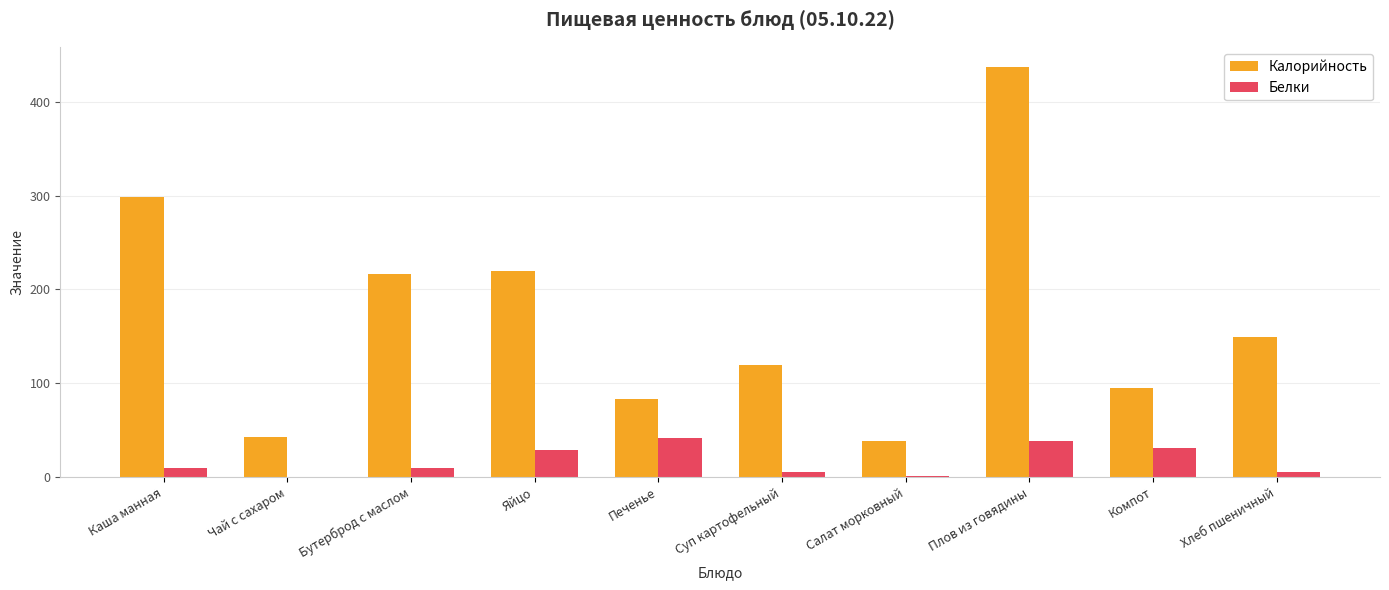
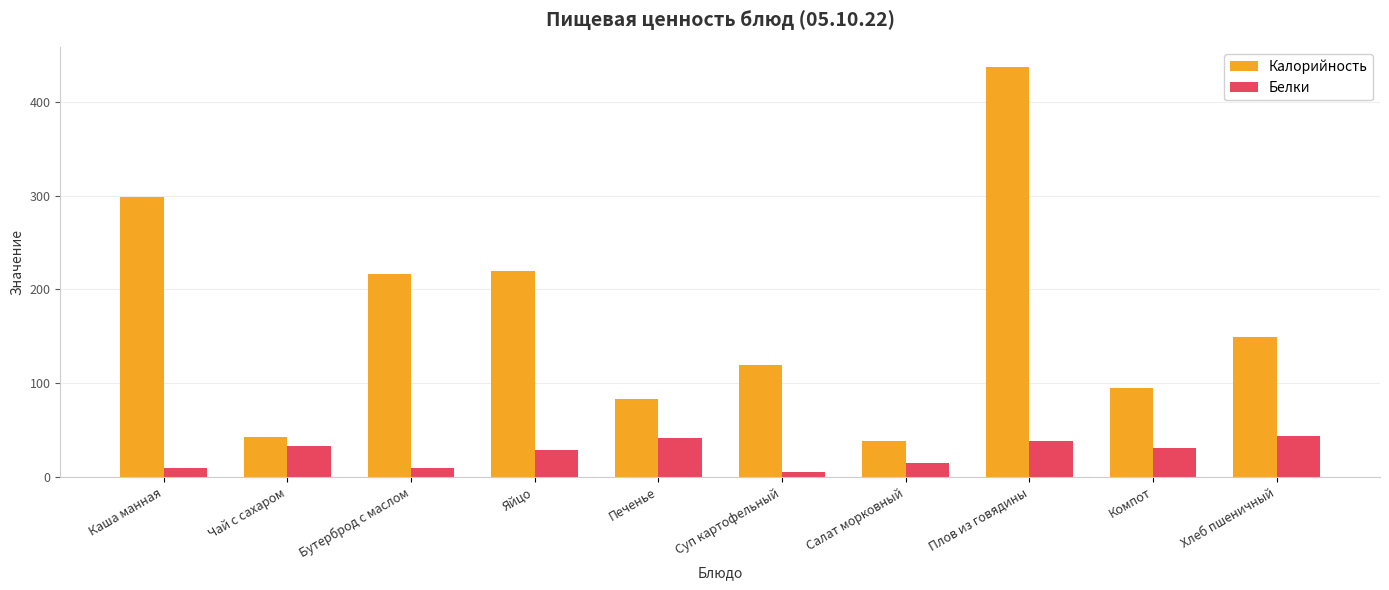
Белки, Чай с сахаром: 0 -> 30
Белки, Салат морковный: 0 -> 20
Белки, Хлеб пшеничный: 10 -> 40
